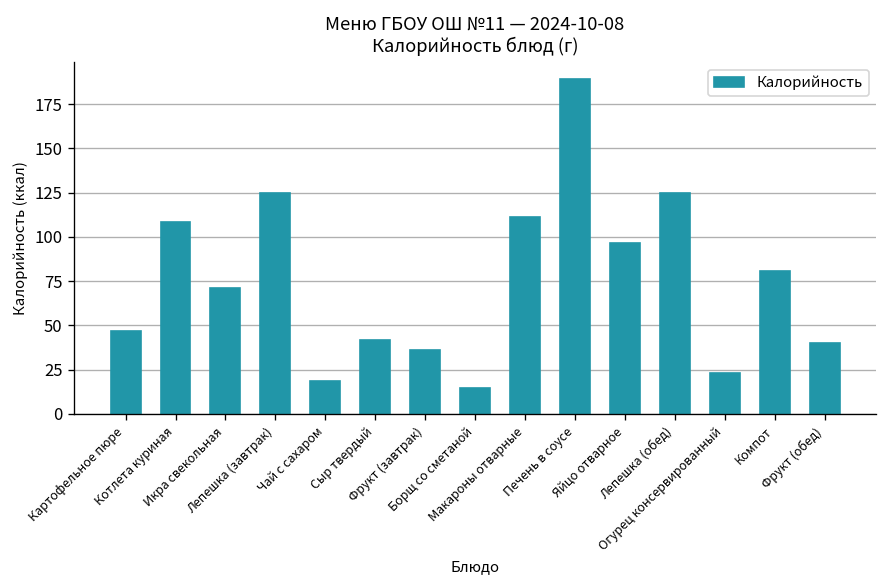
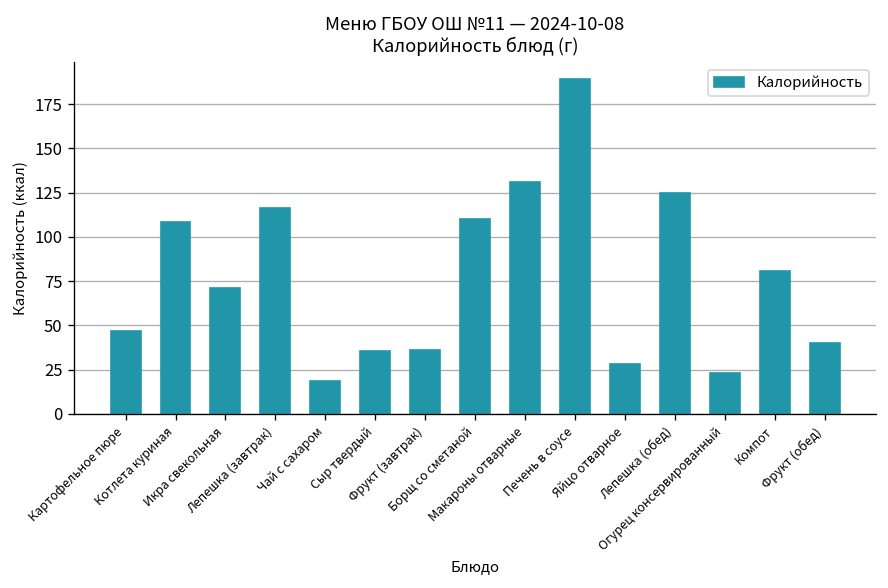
Лепешка (завтрак): 125 -> 116
Сыр твердый: 42 -> 36
Борщ со сметаной: 14 -> 110
Макароны отварные: 112 -> 131
Яйцо отварное: 97 -> 28
